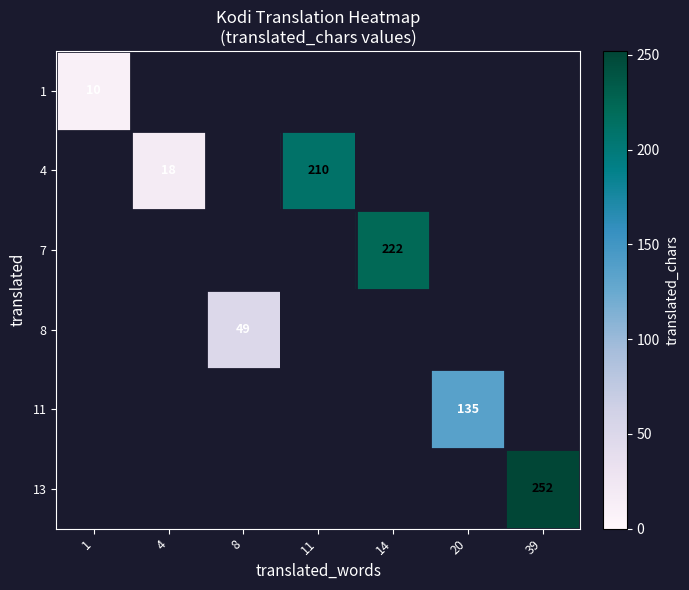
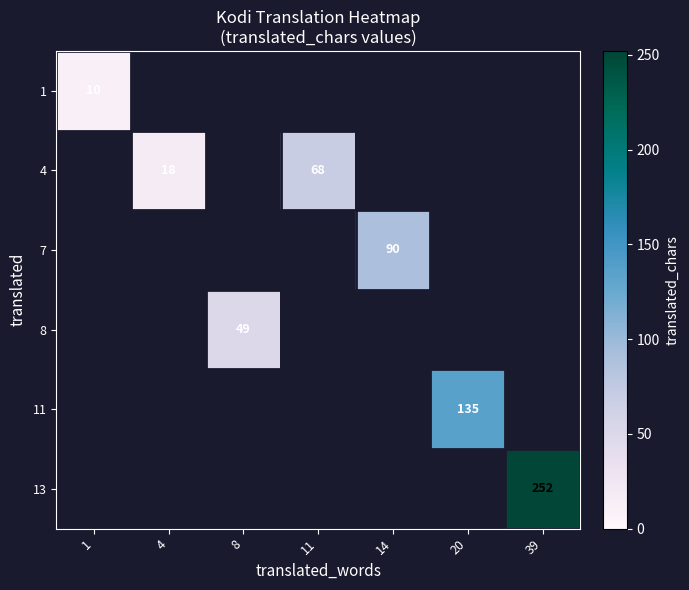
4, 11: 210 -> 68
7, 14: 222 -> 90
